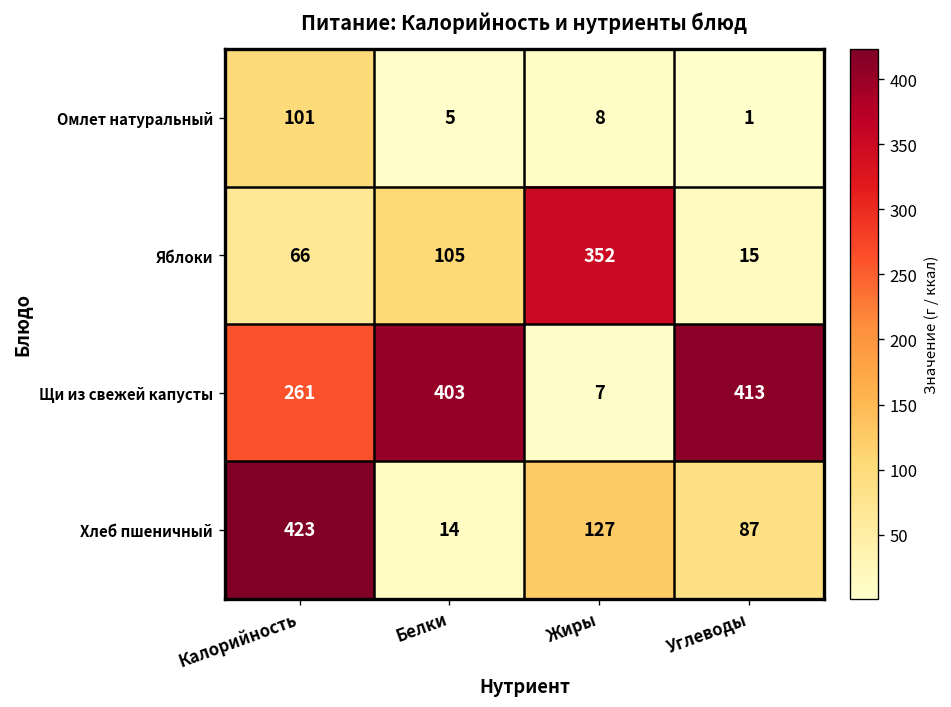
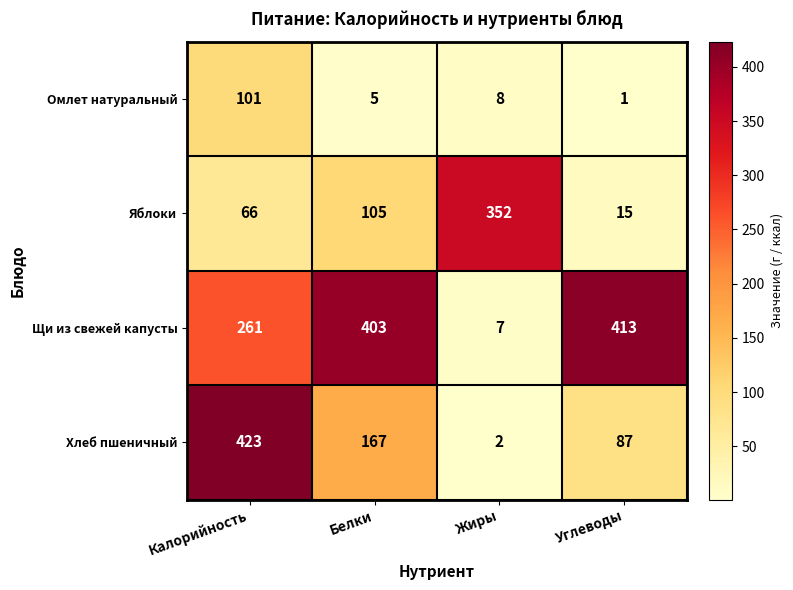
Хлеб пшеничный, Белки: 14 -> 167
Хлеб пшеничный, Жиры: 127 -> 2
